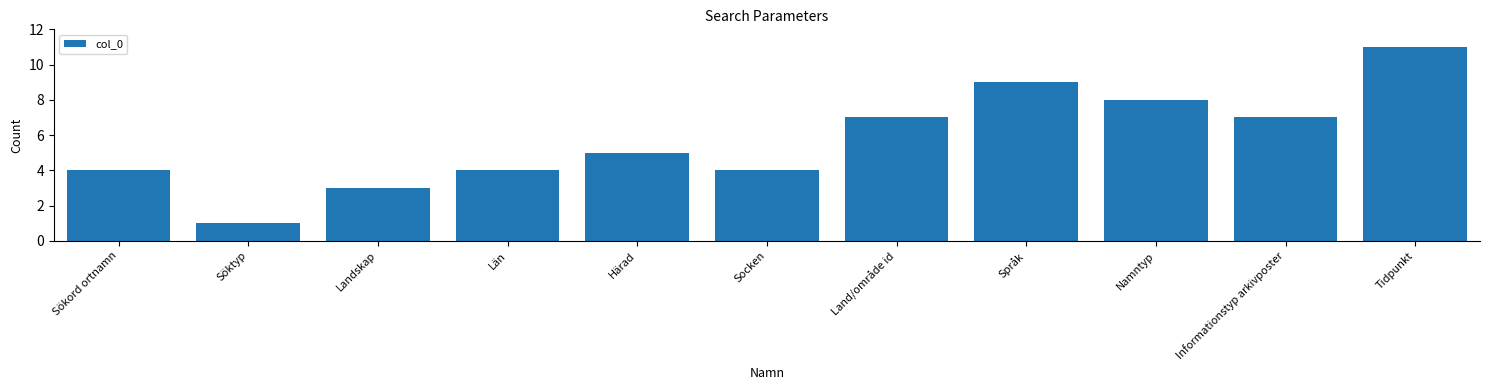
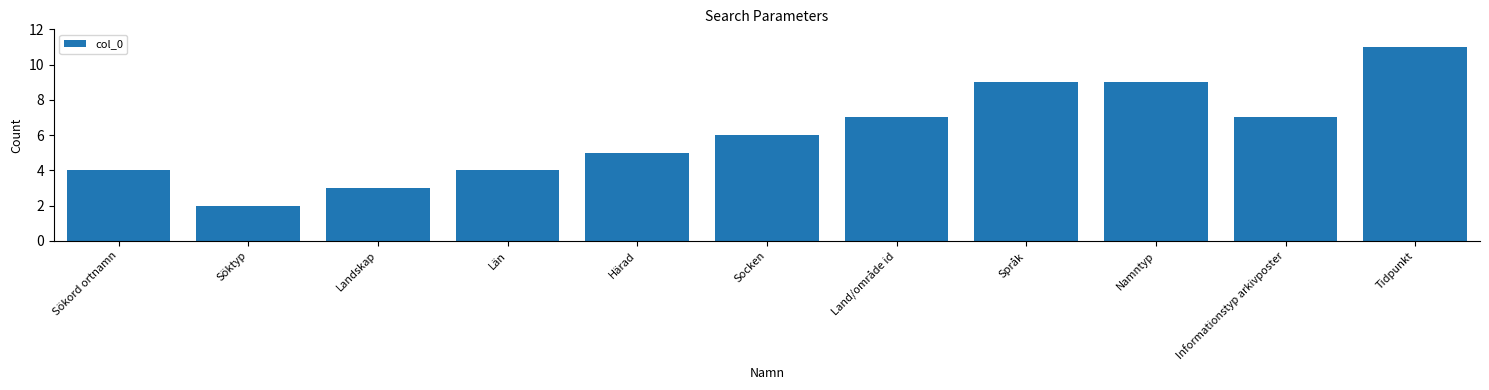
Söktyp: 1 -> 2
Socken: 4 -> 6
Namntyp: 8 -> 9
